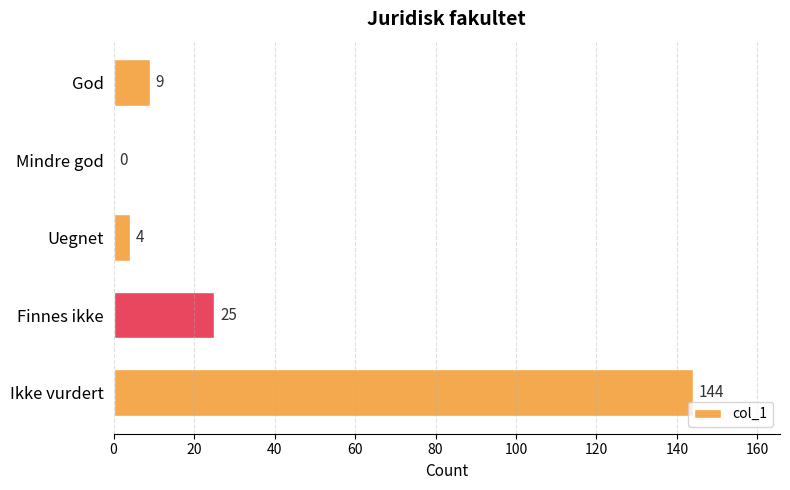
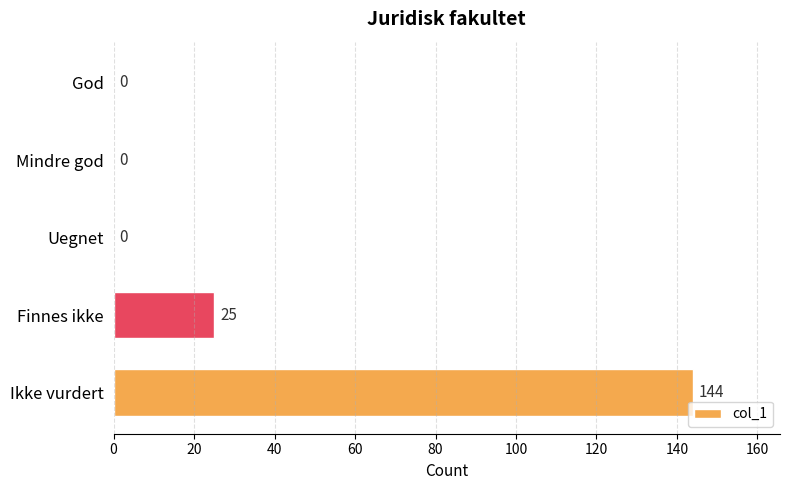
God: 9 -> 0
Uegnet: 4 -> 0
